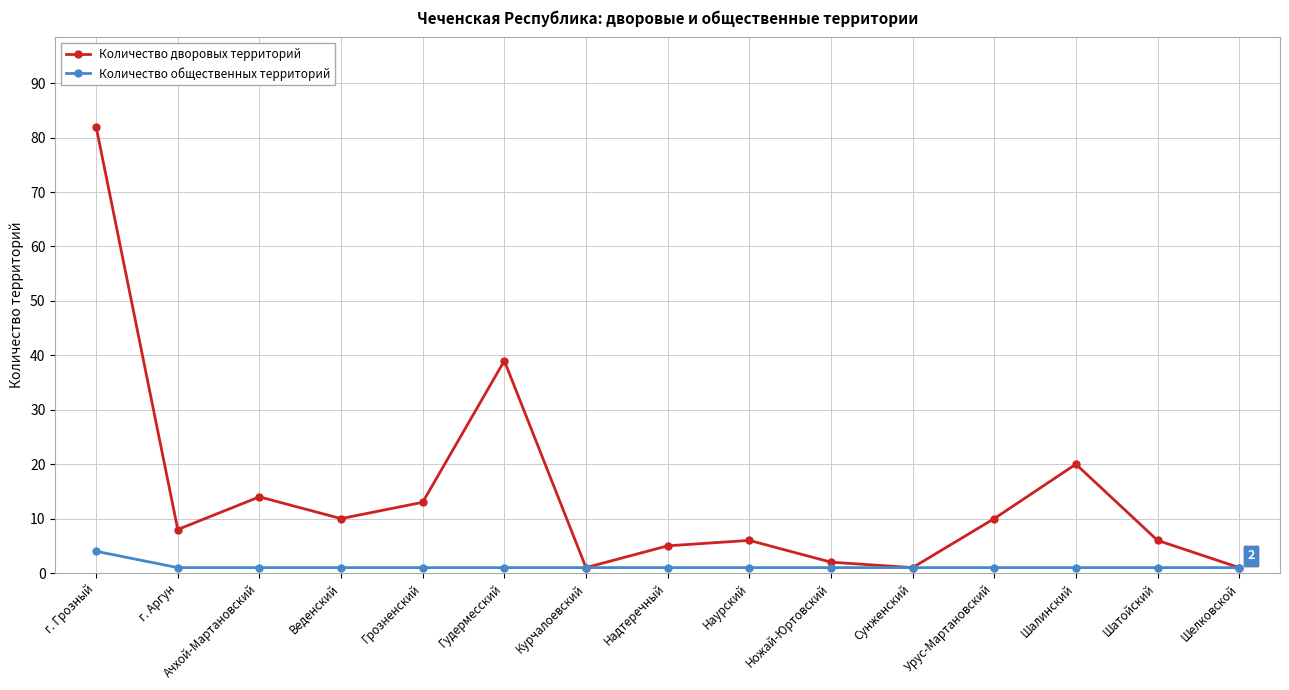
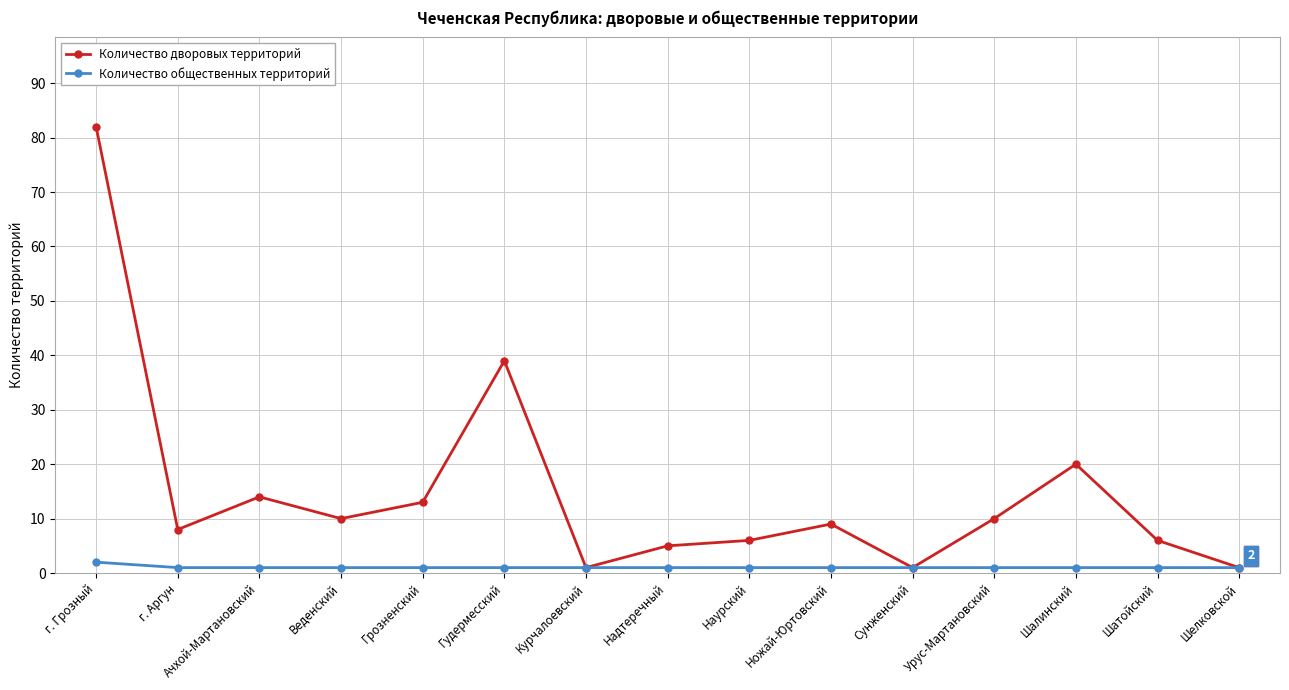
Количество общественных территорий, г. Грозный: 4 -> 2
Количество дворовых территорий, Ножай-Юртовский: 2 -> 9
